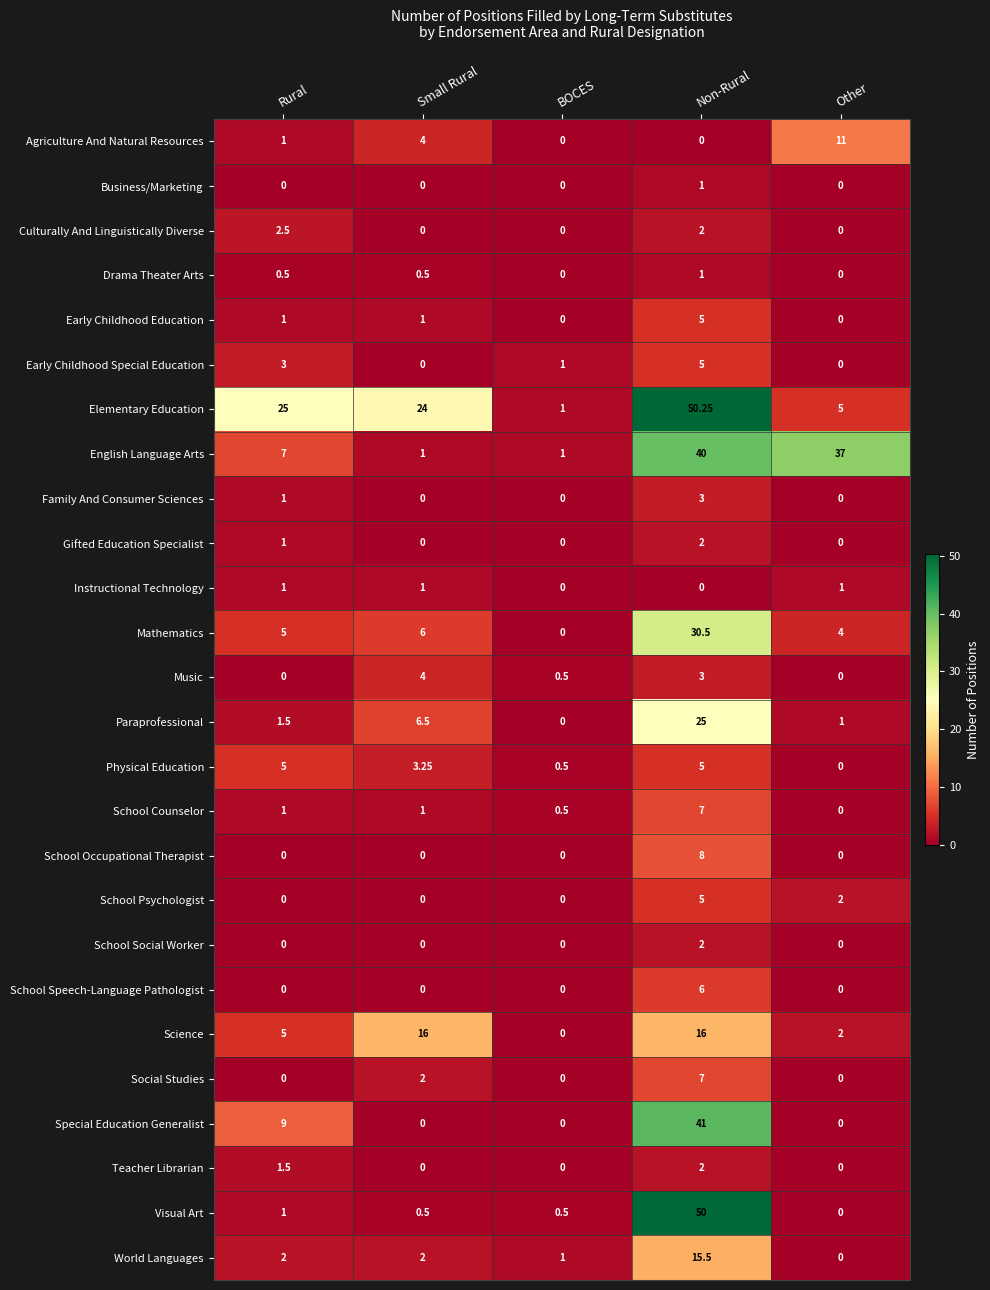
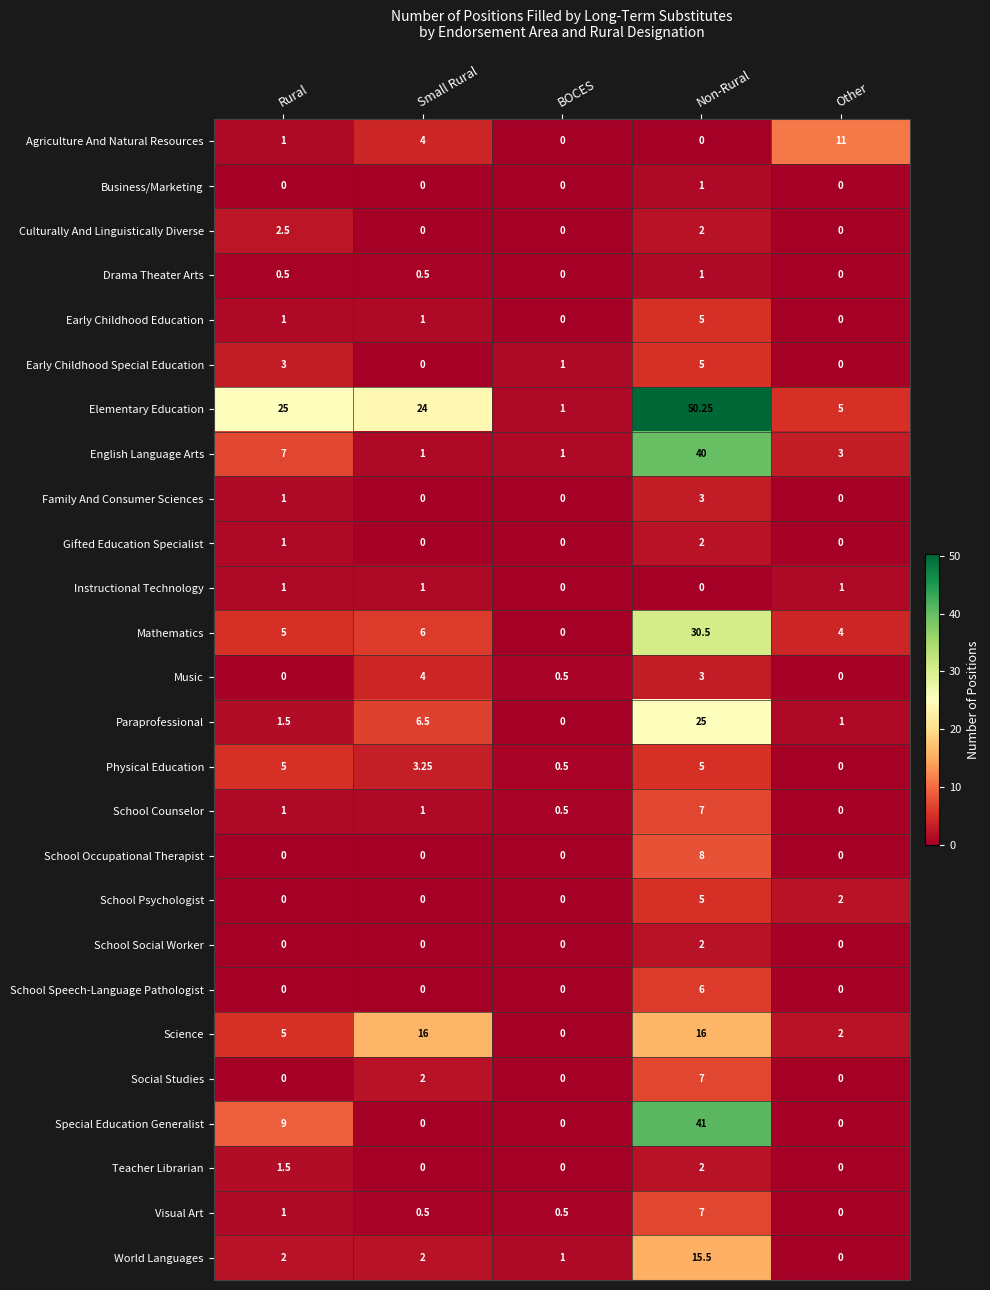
English Language Arts, Other: 37 -> 3
Visual Art, Non-Rural: 50 -> 7
